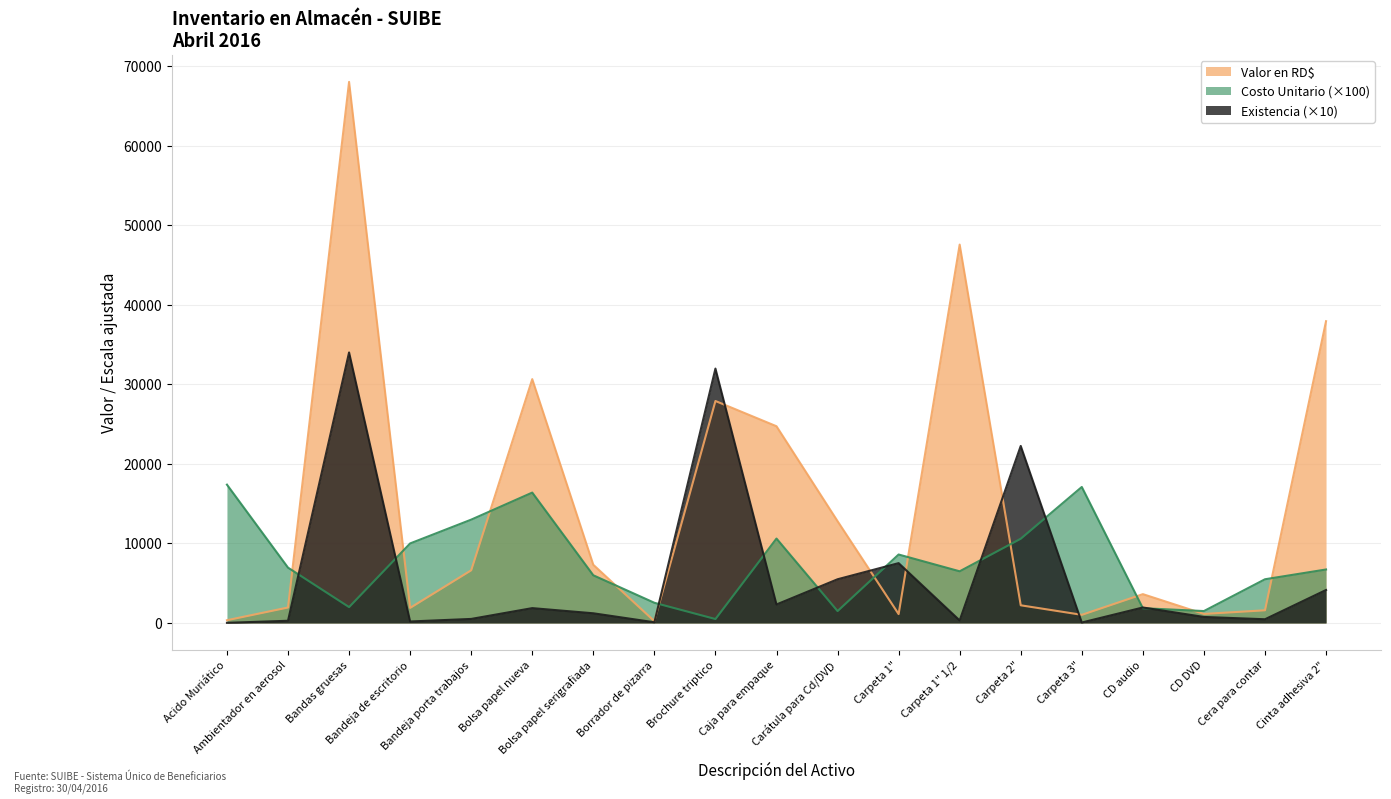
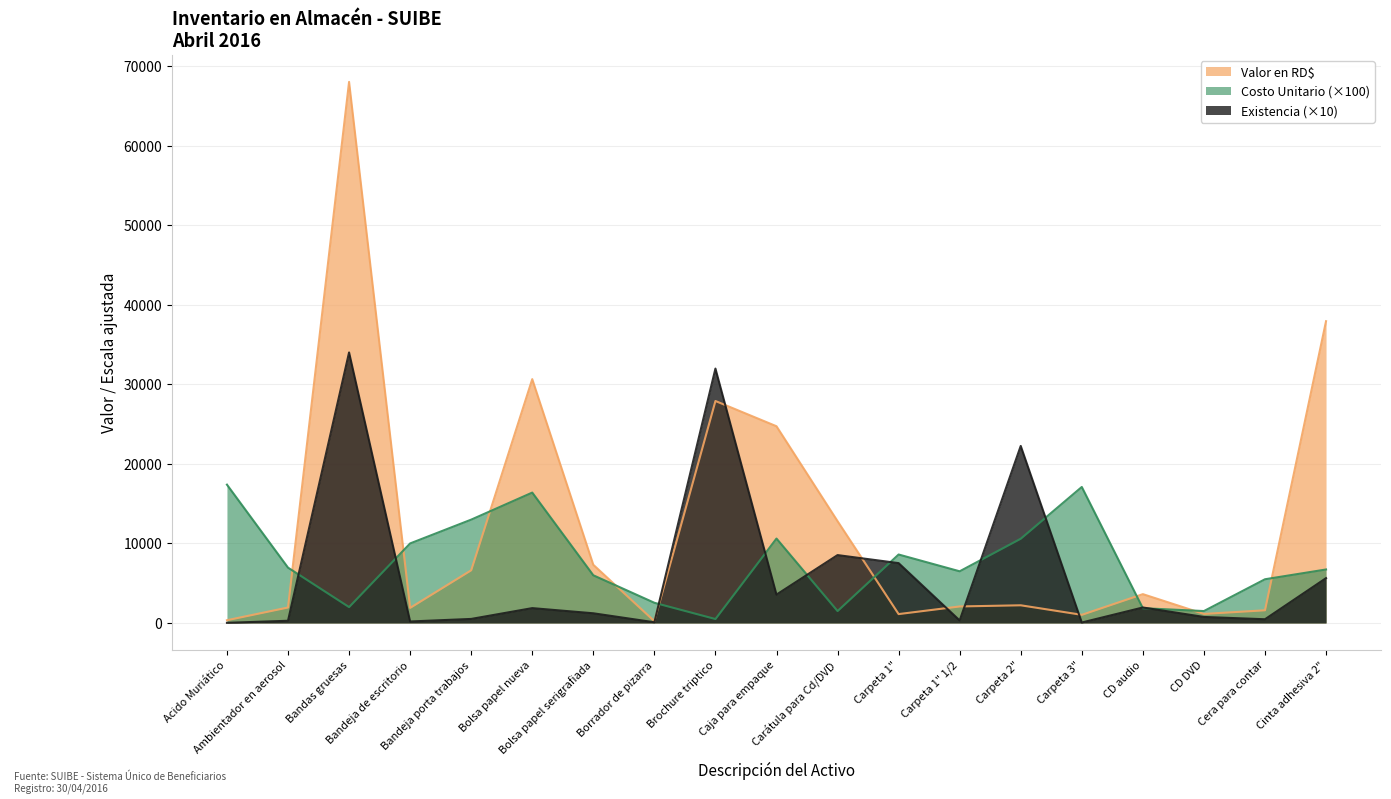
Existencia (×10), Caja para empaque: 2000 -> 4000
Existencia (×10), Carátula para Cd/DVD: 6000 -> 9000
Valor en RD$, Carpeta 1" 1/2: 48000 -> 2000
Existencia (×10), Cinta adhesiva 2": 4000 -> 6000
